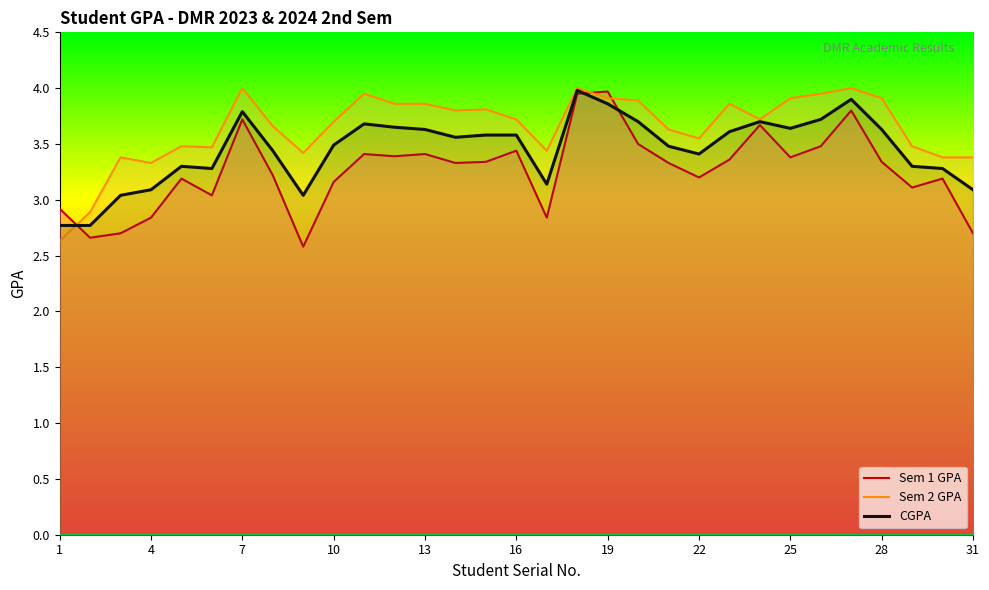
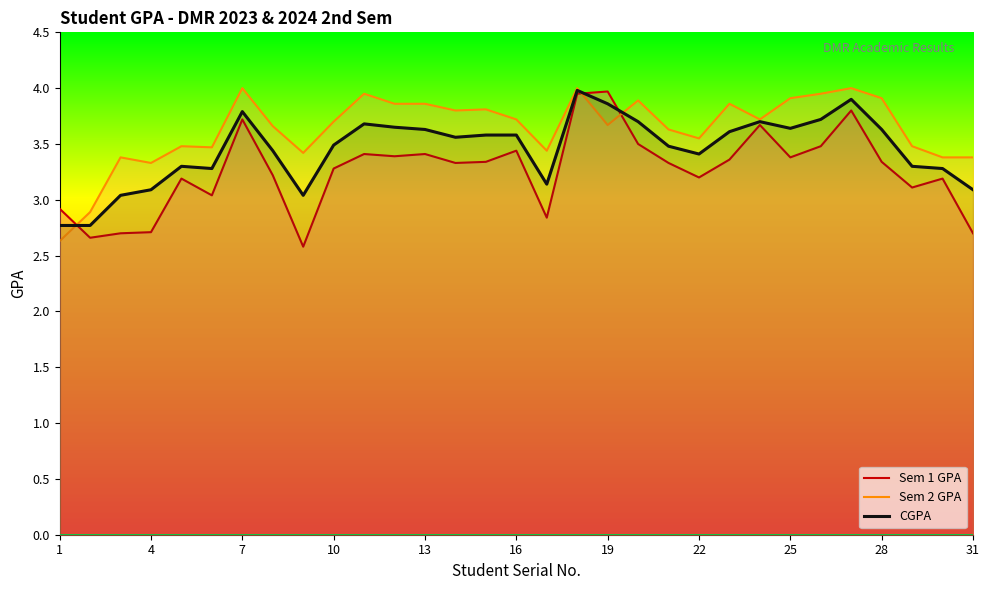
Sem 1 GPA, 4: 2.84 -> 2.71
Sem 1 GPA, 10: 3.16 -> 3.28
Sem 2 GPA, 19: 3.91 -> 3.67
